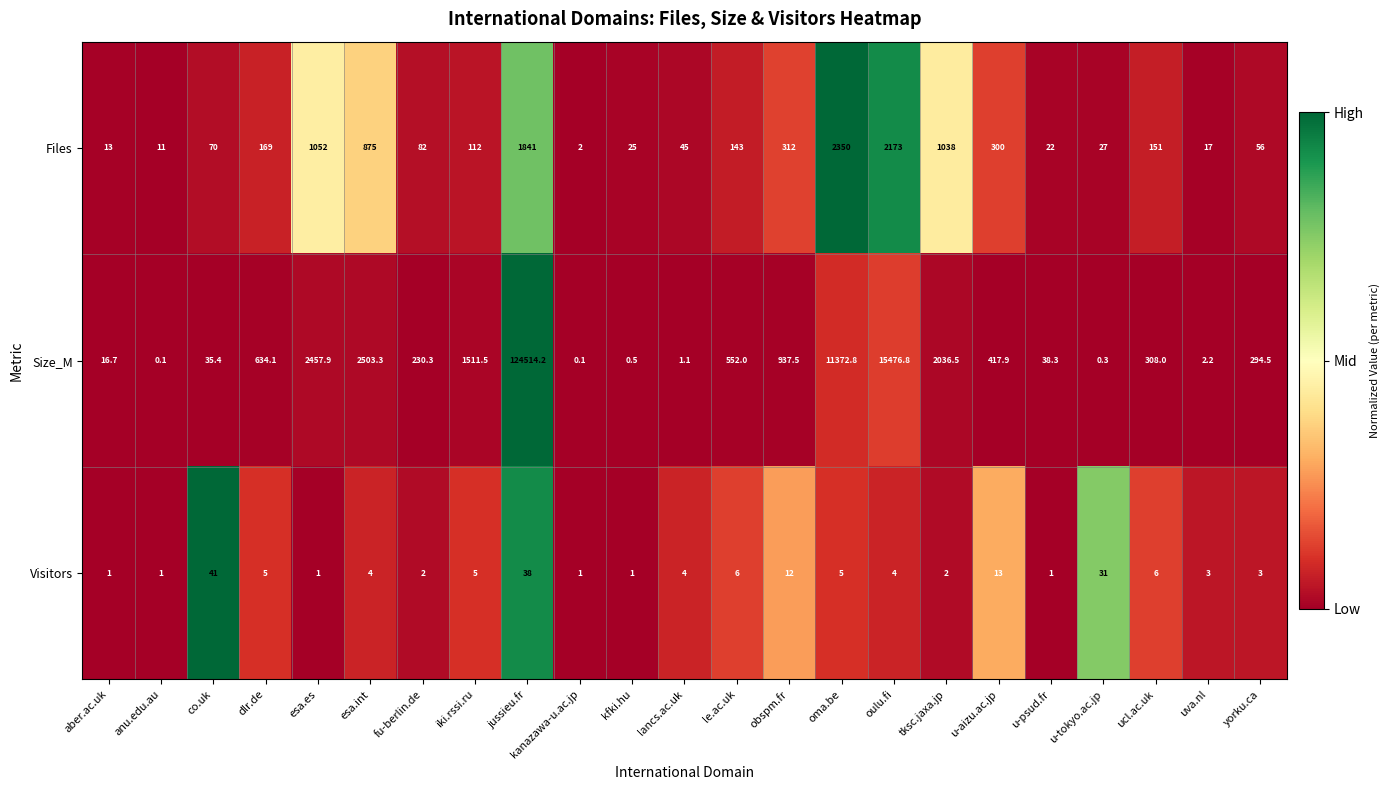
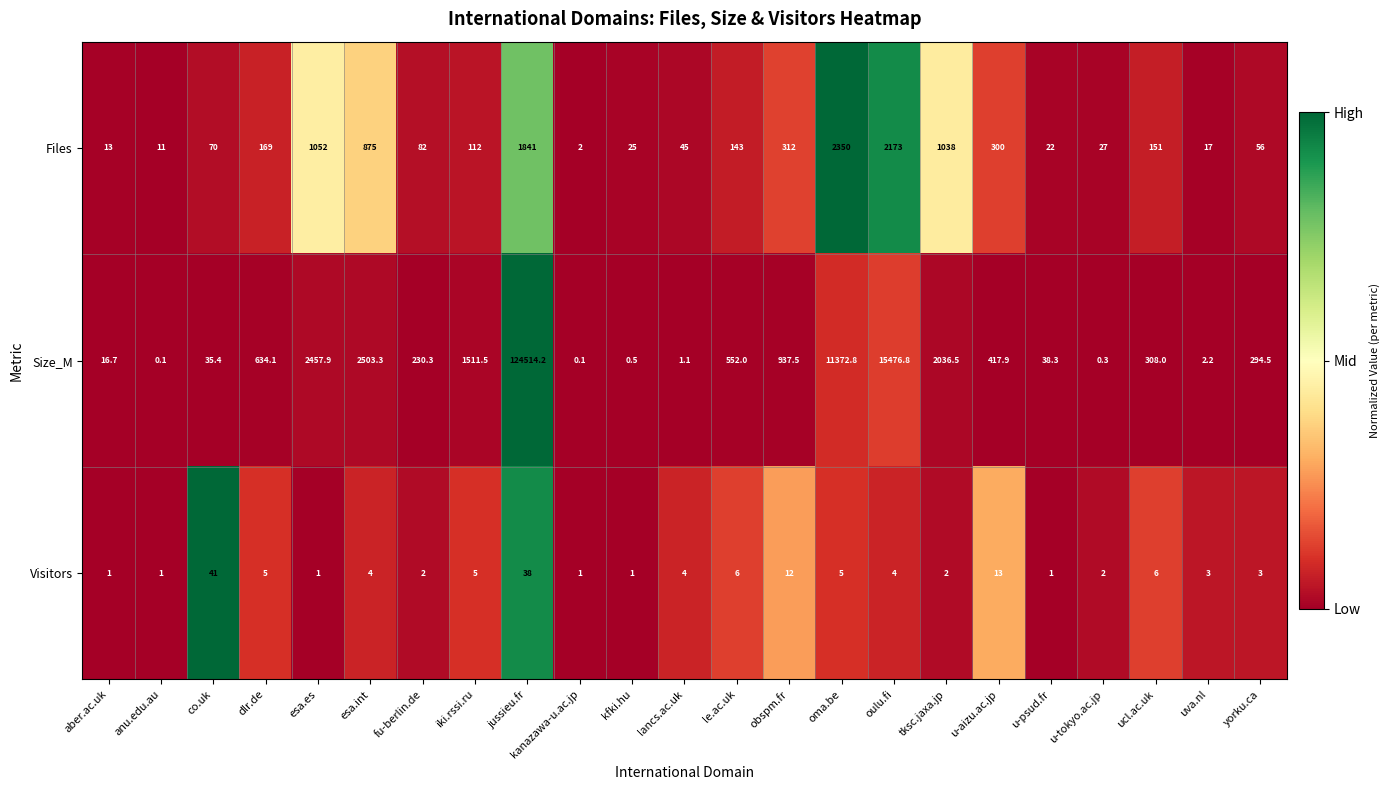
Visitors, u-tokyo.ac.jp: 31 -> 2
